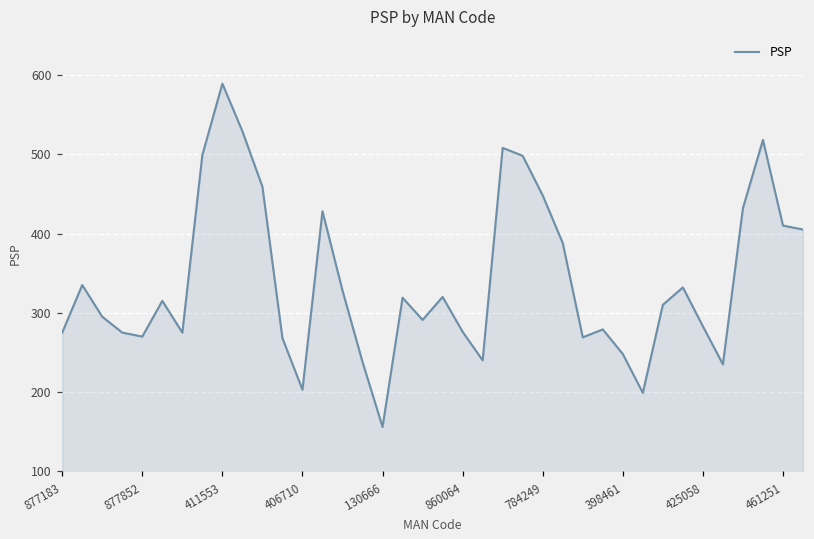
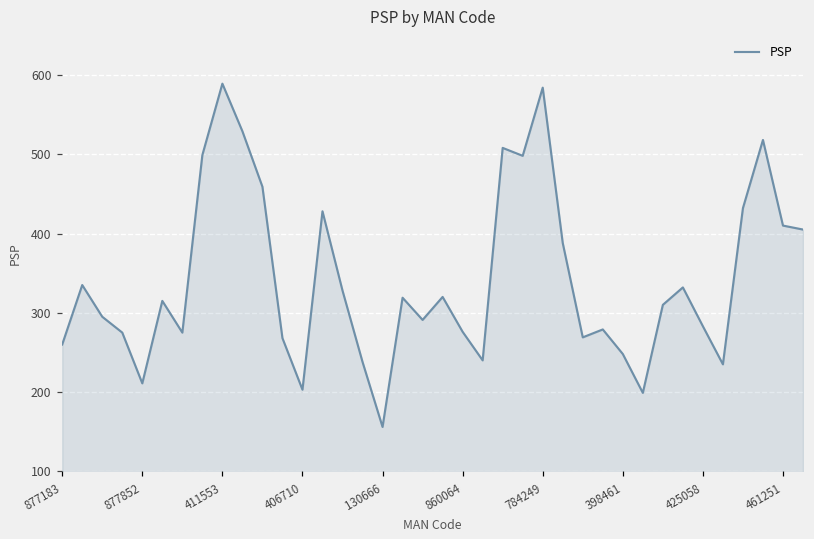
877183: 280 -> 260
877852: 270 -> 210
784249: 450 -> 580
